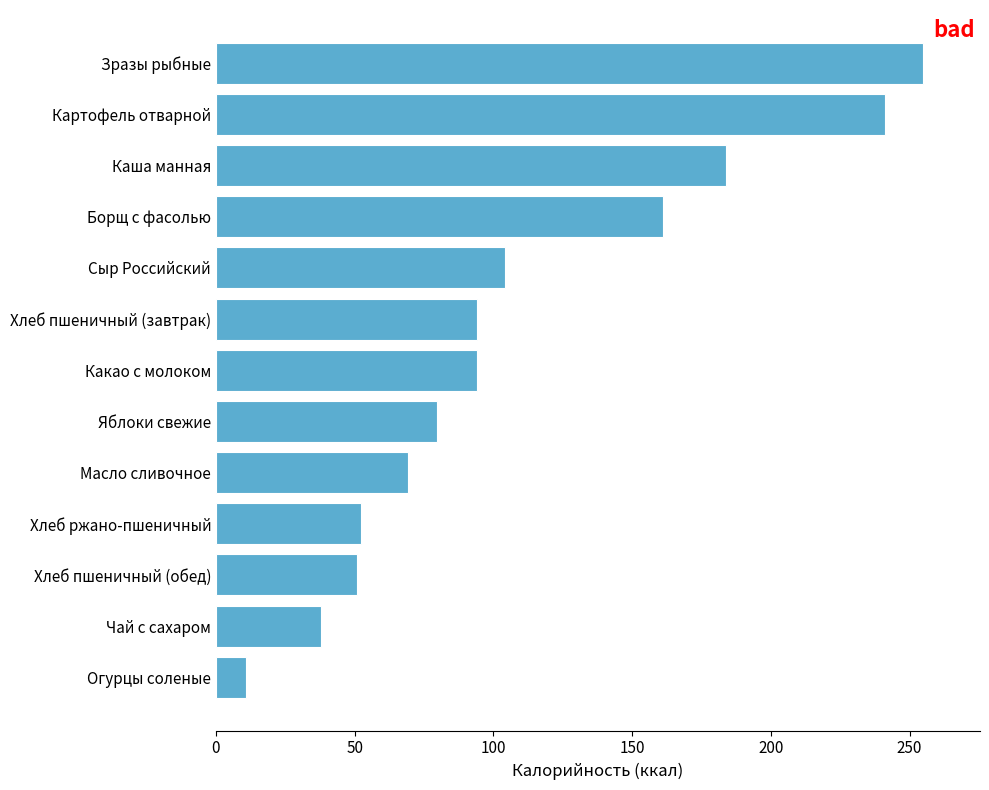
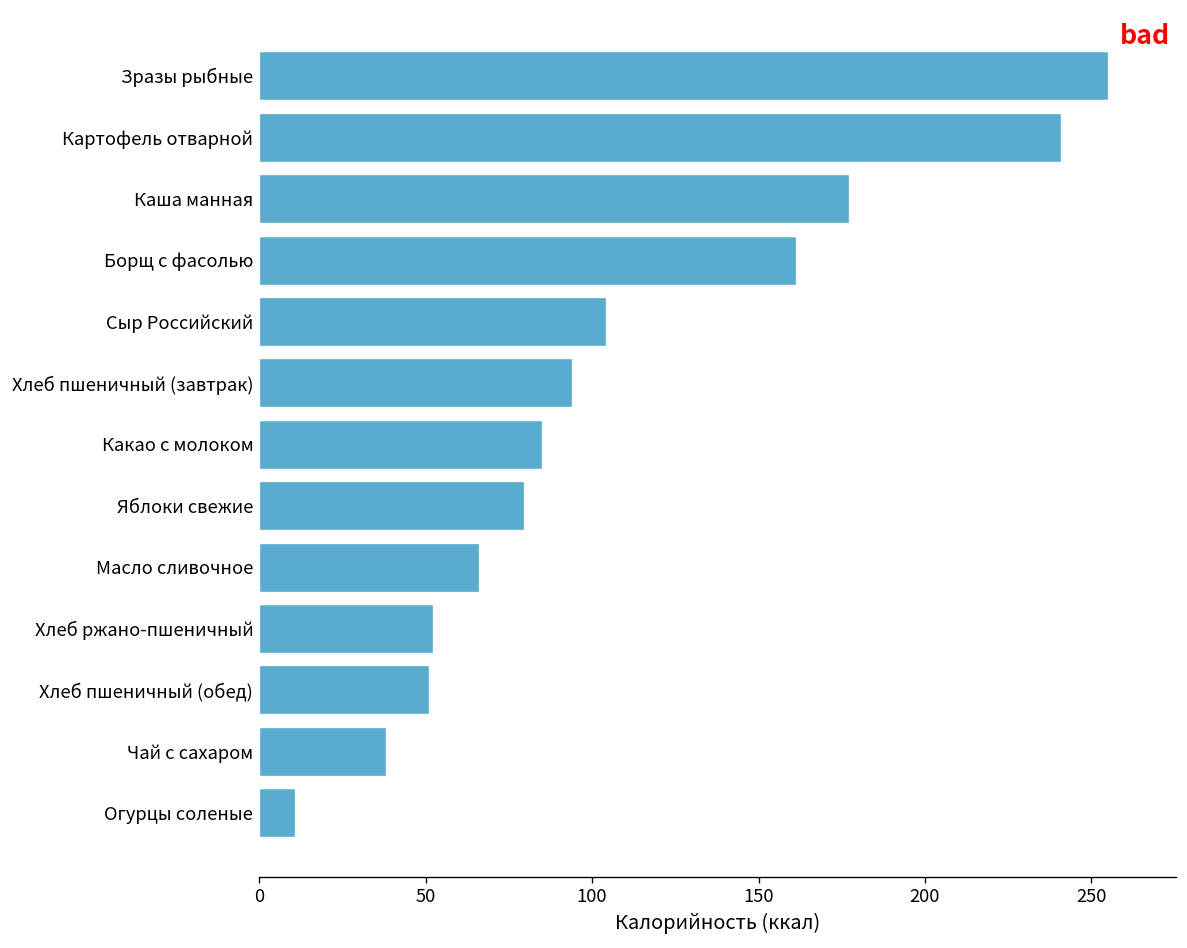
Каша манная: 184 -> 177
Какао с молоком: 94 -> 85
Масло сливочное: 69 -> 66
